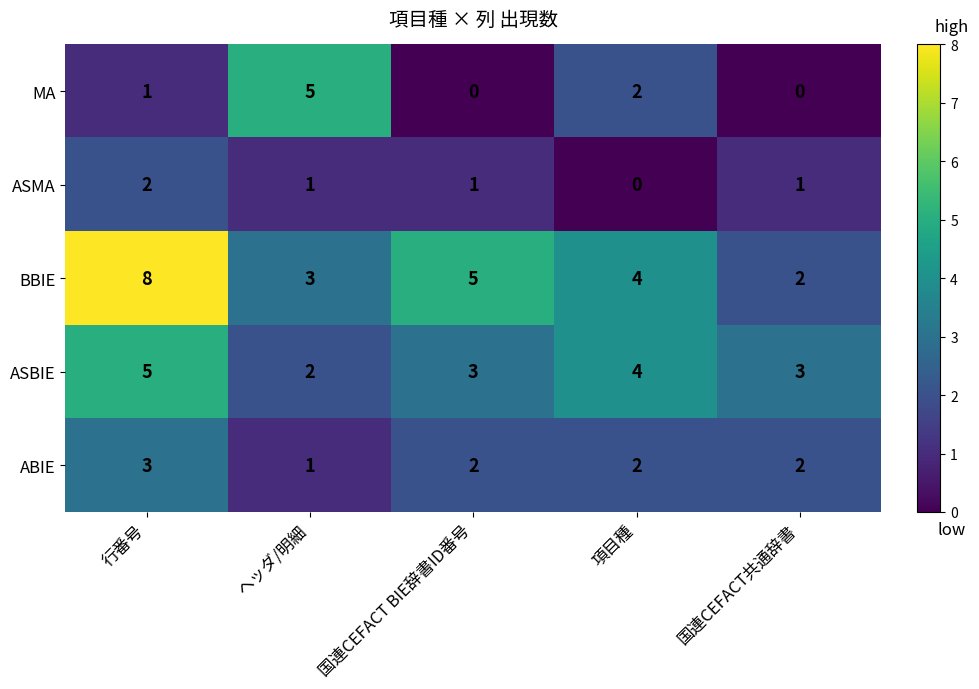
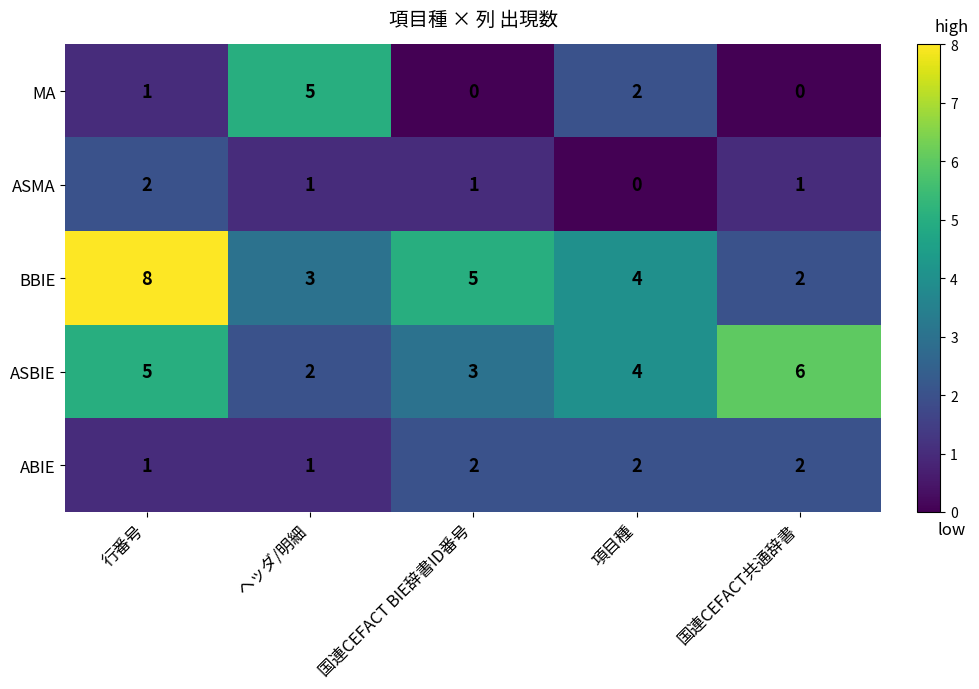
ASBIE, 国連CEFACT共通辞書: 3 -> 6
ABIE, 行番号: 3 -> 1
